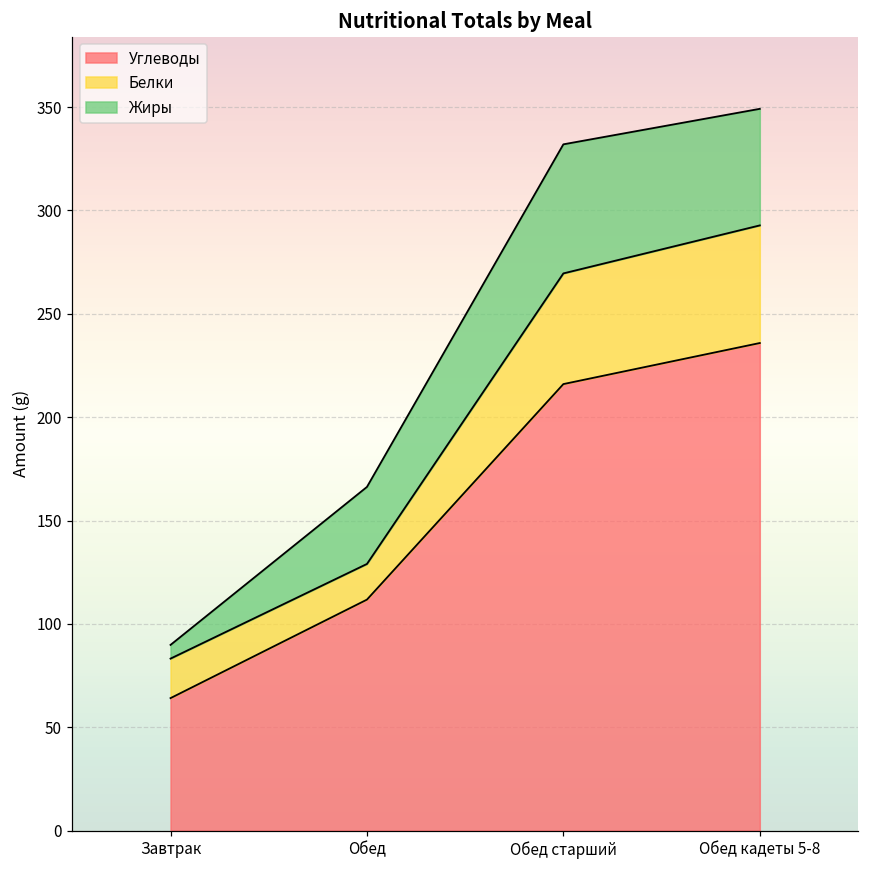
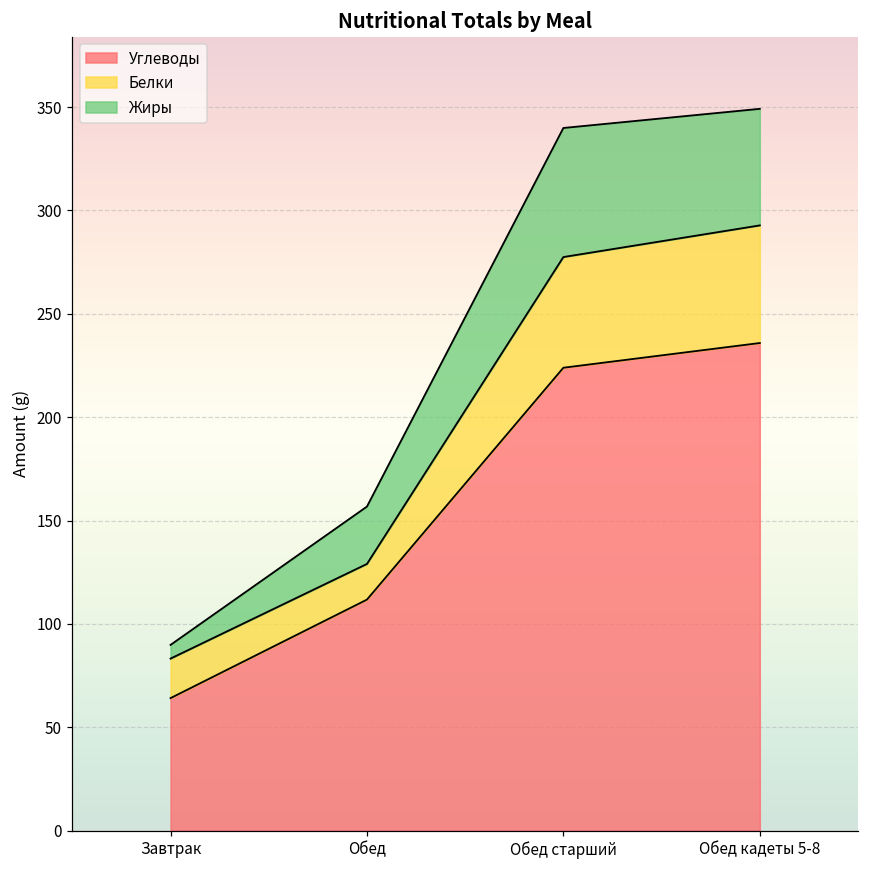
Жиры, Обед: 37 -> 28
Углеводы, Обед старший: 216 -> 224
